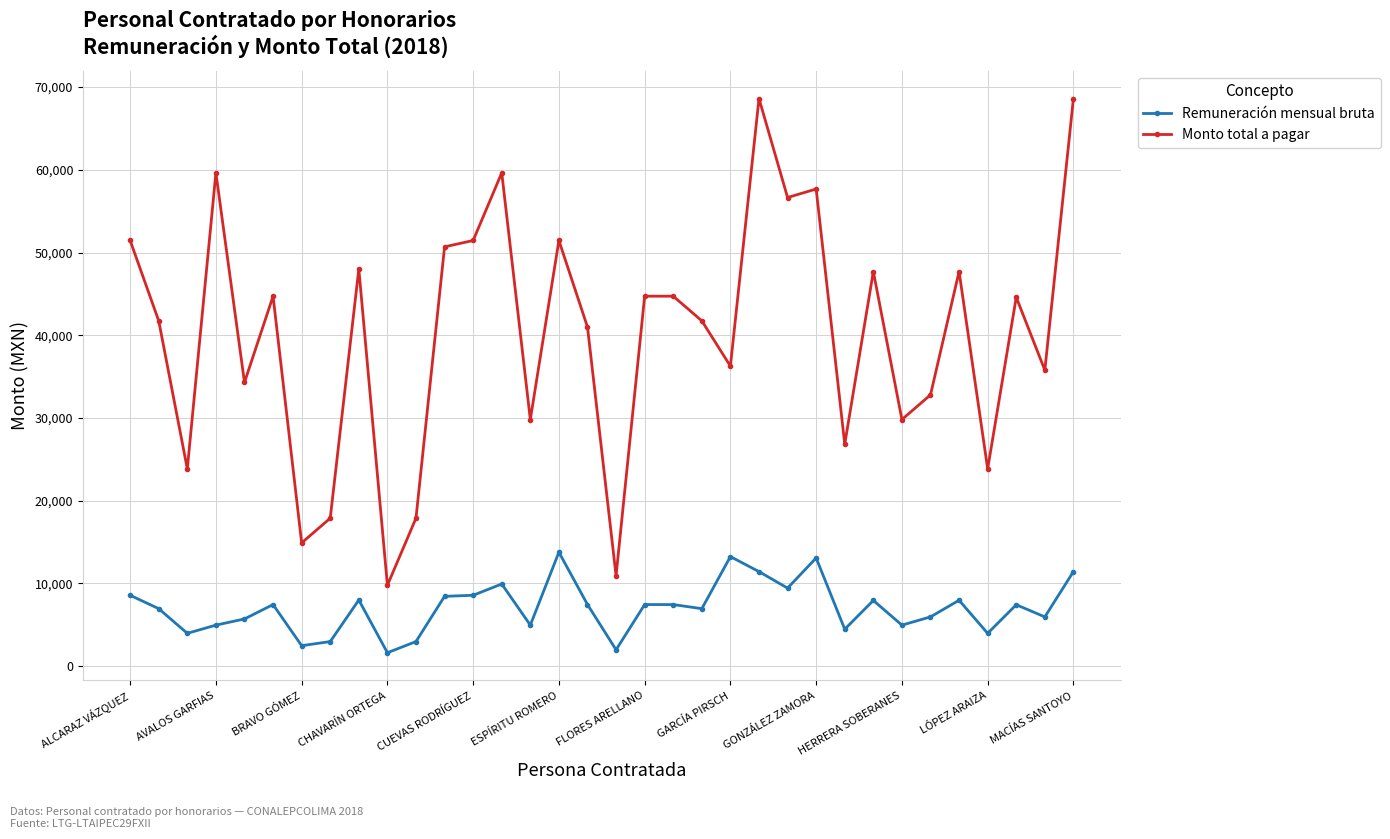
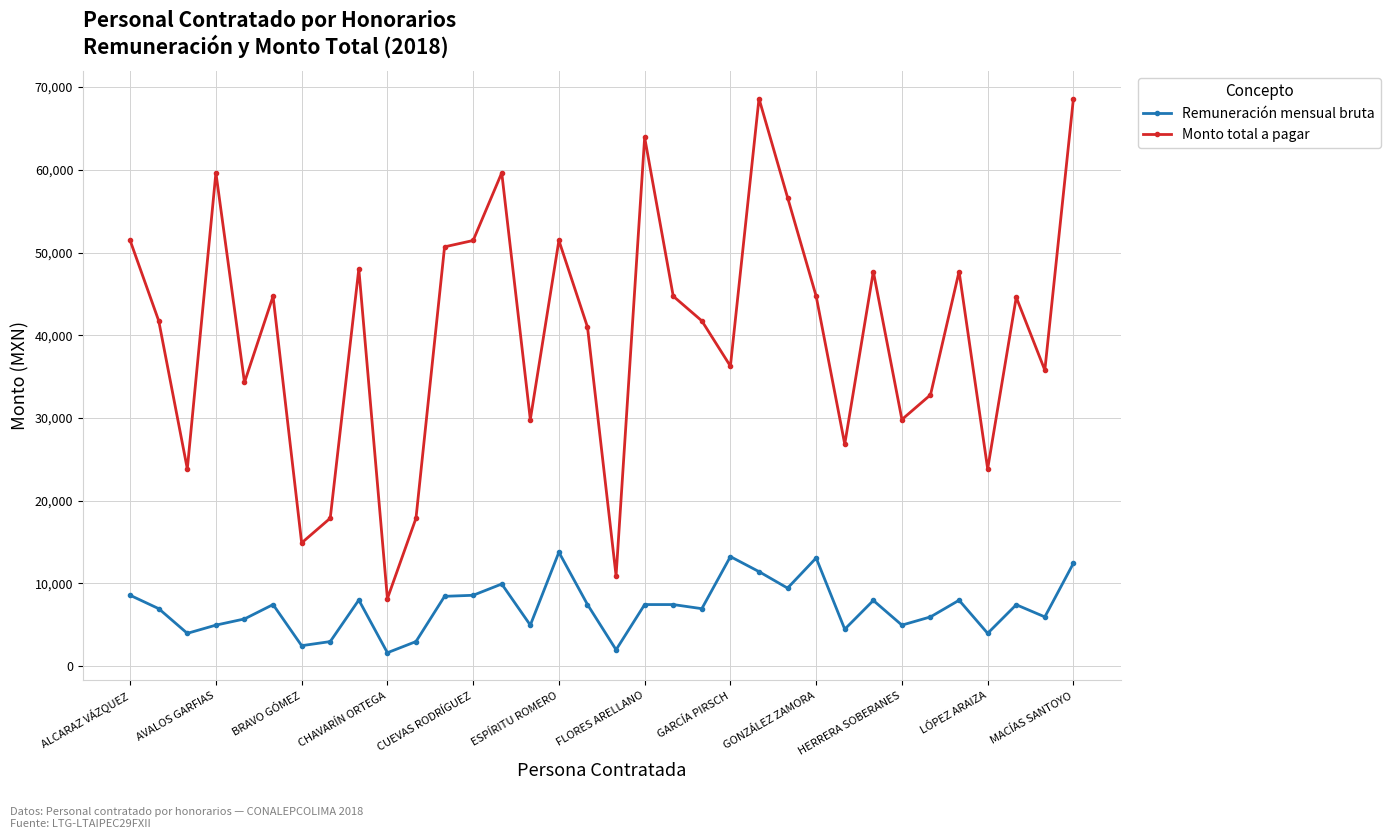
Monto total a pagar, CHAVARÍN ORTEGA: 10,000 -> 8,000
Monto total a pagar, FLORES ARELLANO: 45,000 -> 64,000
Monto total a pagar, GONZÁLEZ ZAMORA: 58,000 -> 45,000
Remuneración mensual bruta, MACÍAS SANTOYO: 11,000 -> 12,000
